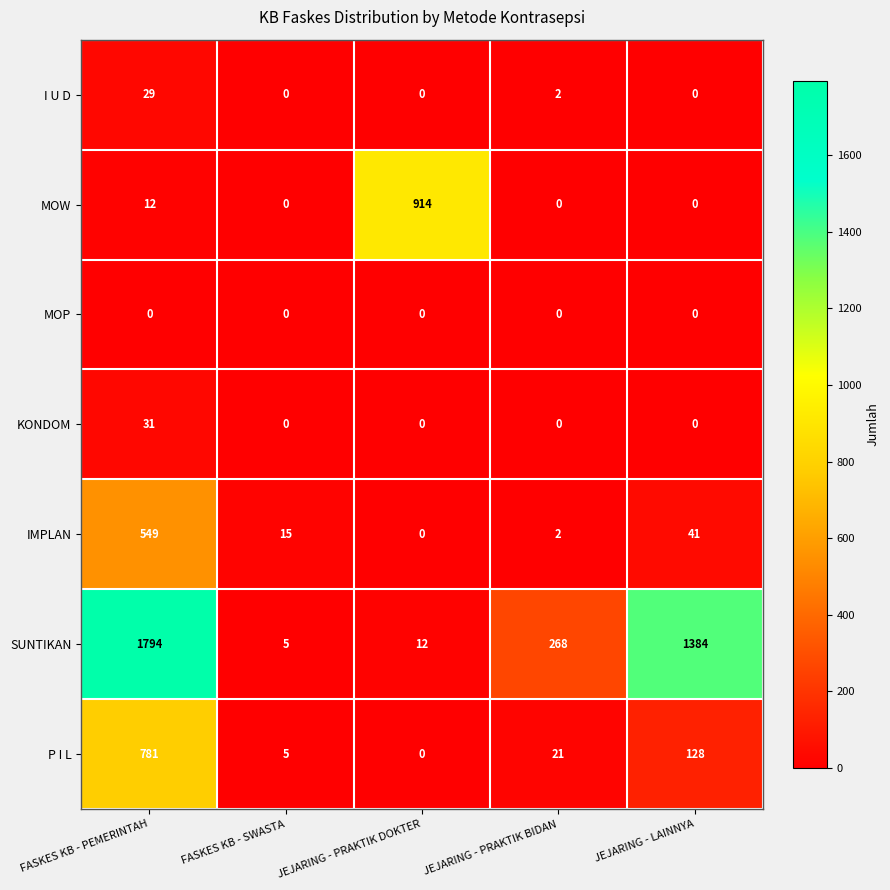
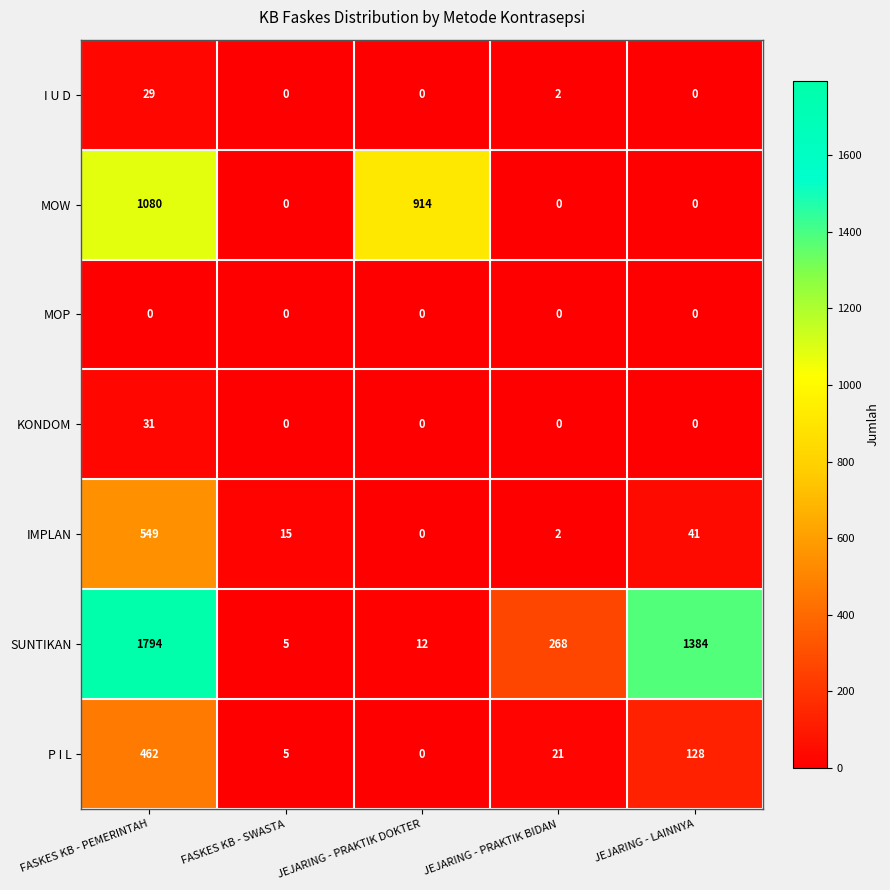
MOW, FASKES KB - PEMERINTAH: 12 -> 1080
P I L, FASKES KB - PEMERINTAH: 781 -> 462
